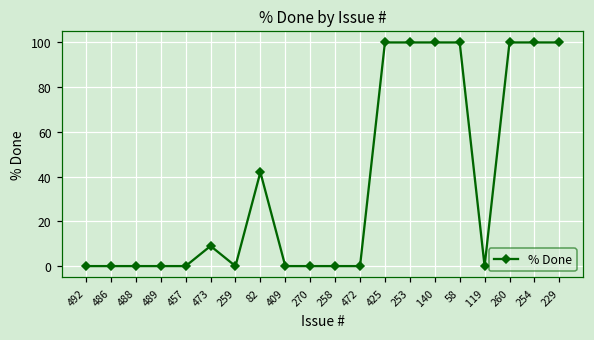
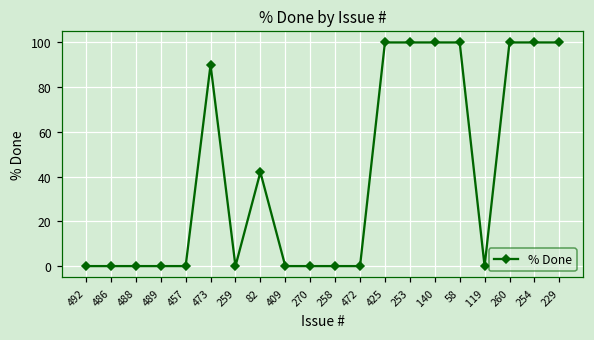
473: 9 -> 90
